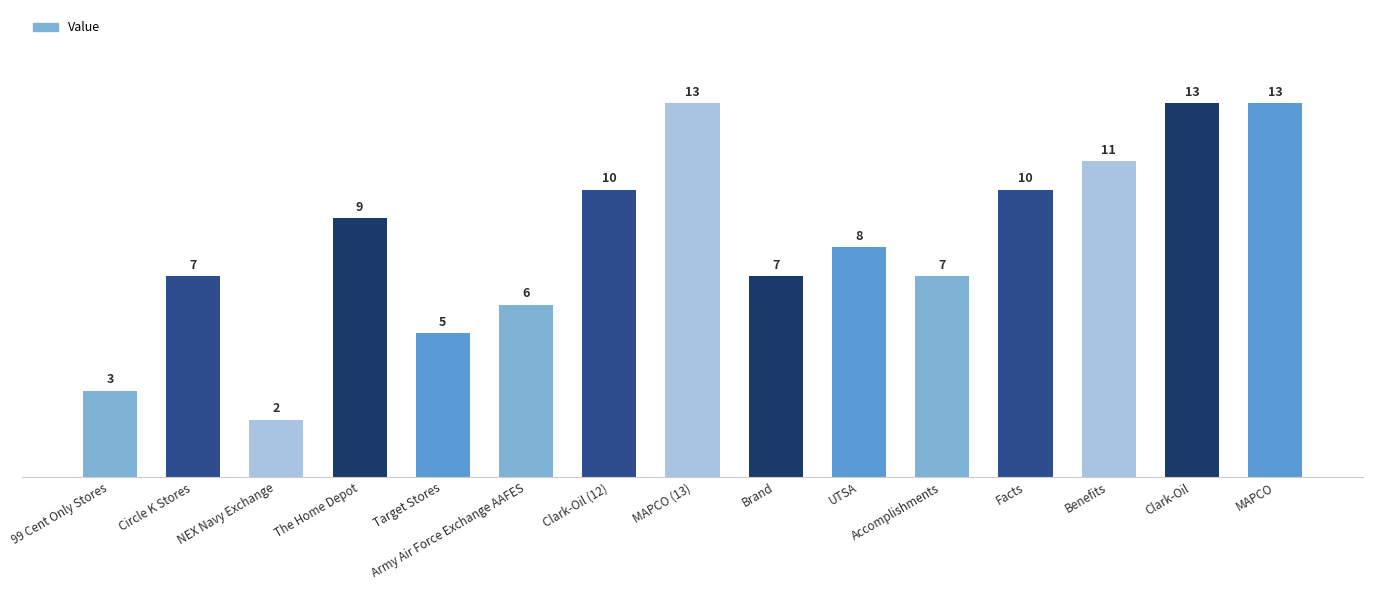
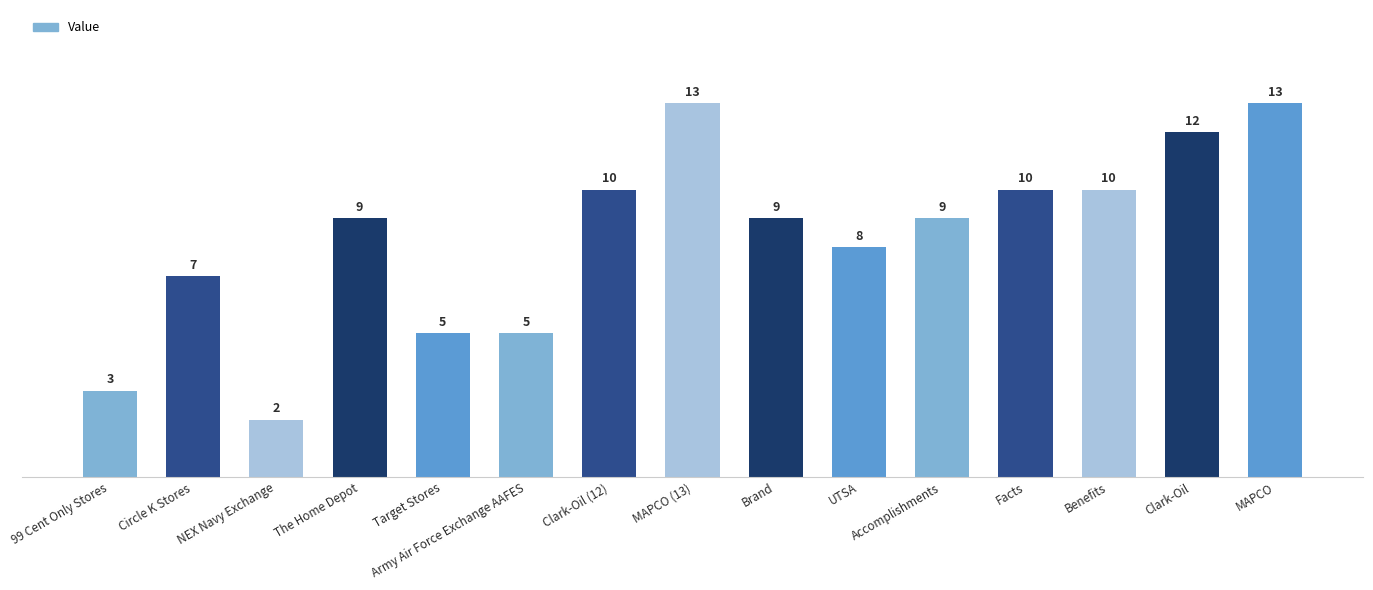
Army Air Force Exchange AAFES: 6 -> 5
Brand: 7 -> 9
Accomplishments: 7 -> 9
Benefits: 11 -> 10
Clark-Oil: 13 -> 12
